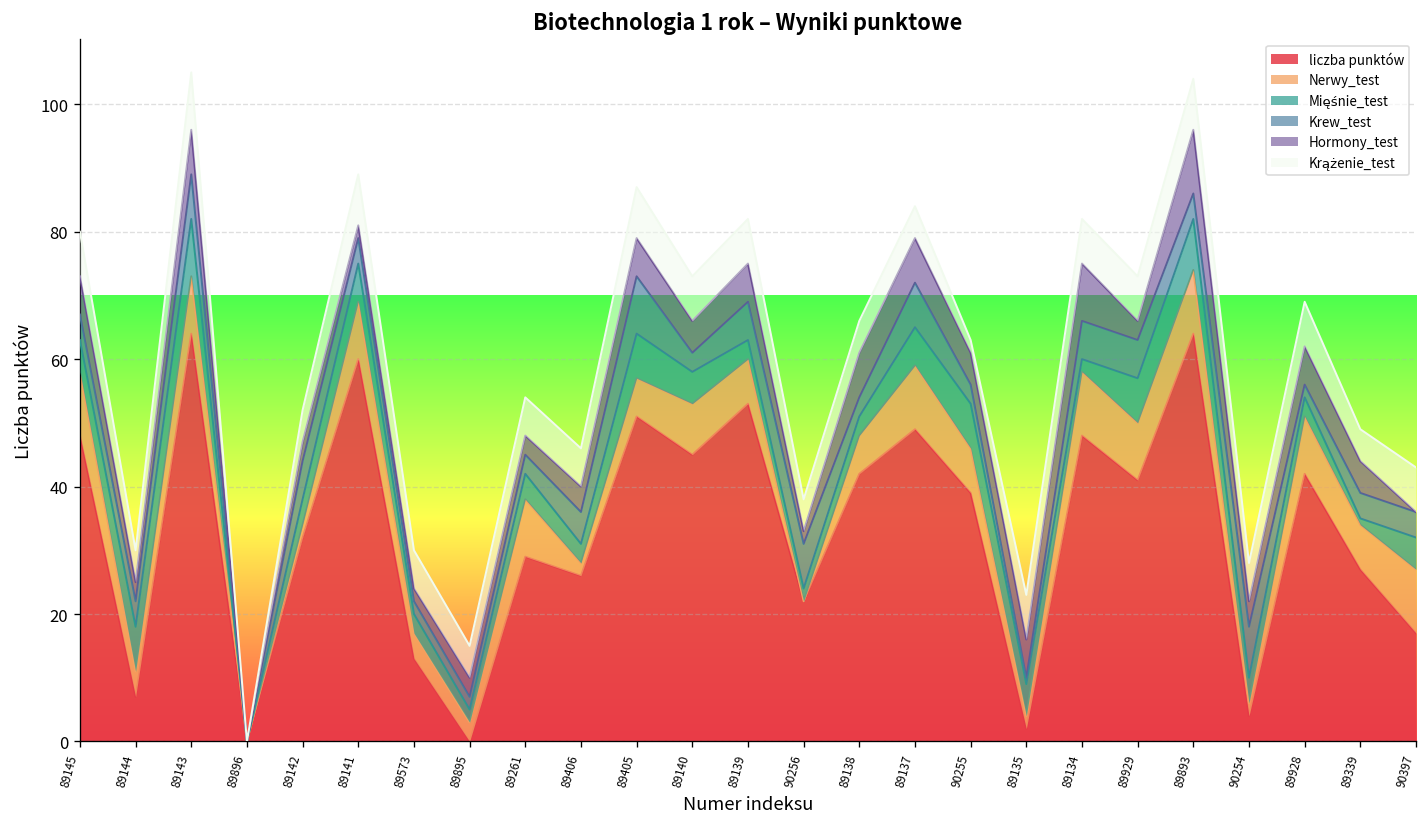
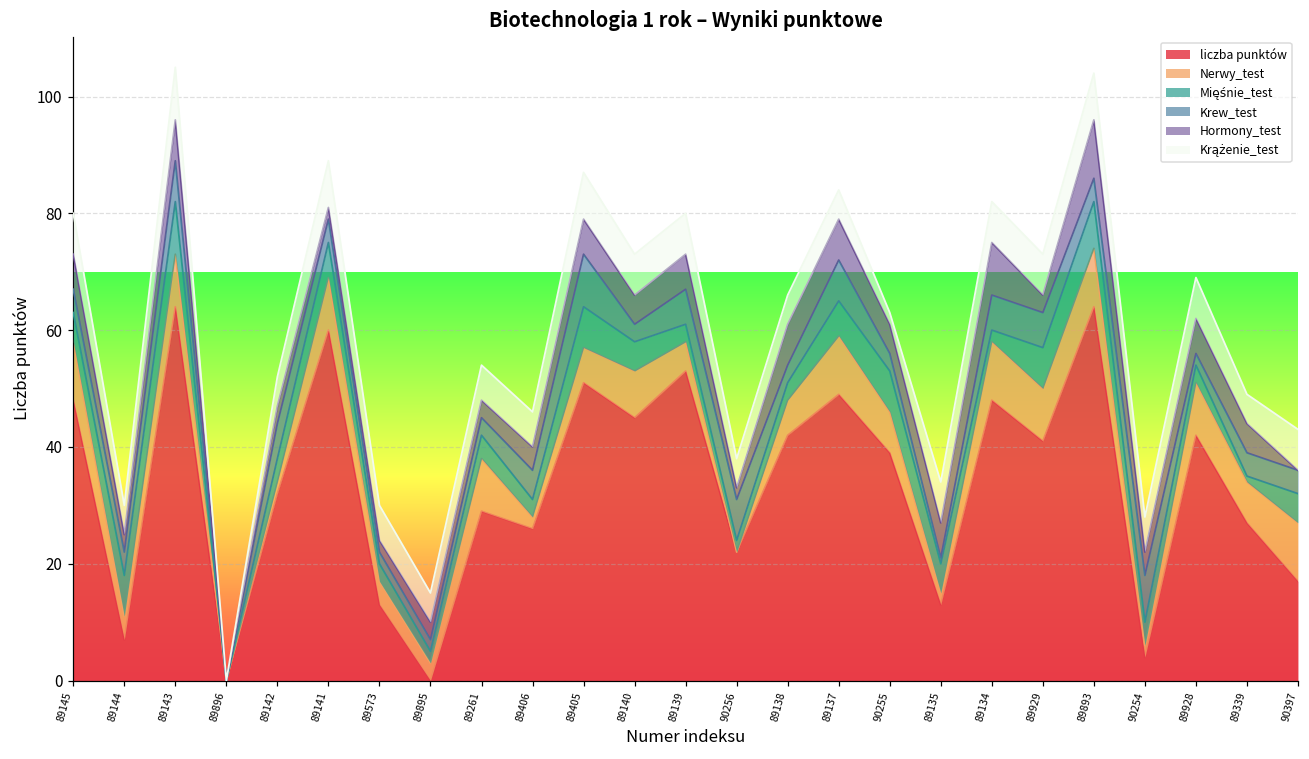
Nerwy_test, 89139: 7 -> 5
liczba punktów, 89135: 2 -> 13
